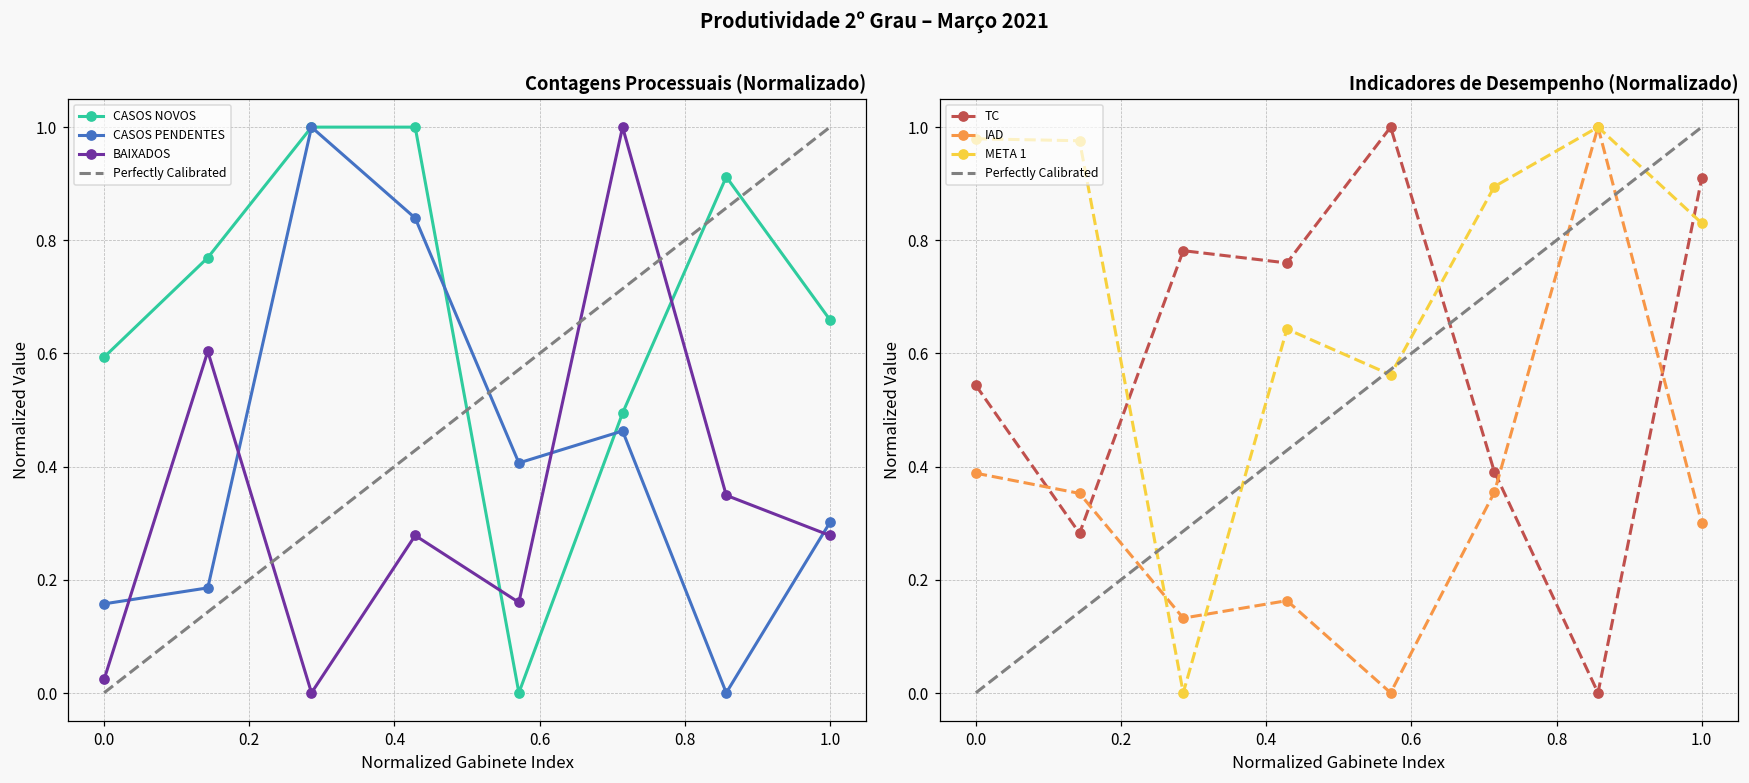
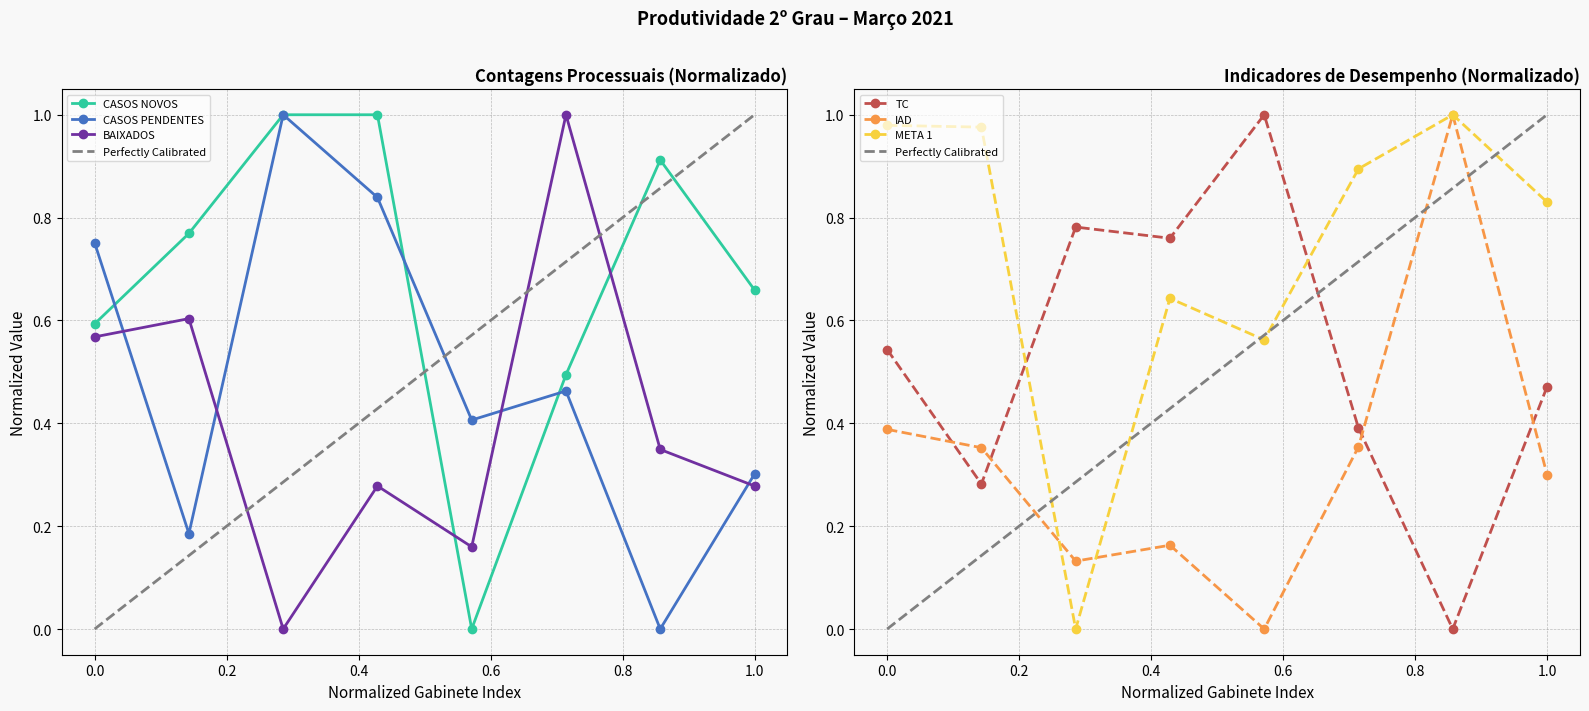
Contagens Processuais (Normalizado), CASOS PENDENTES, 0.0: 0.16 -> 0.75
Contagens Processuais (Normalizado), BAIXADOS, 0.0: 0.02 -> 0.57
Indicadores de Desempenho (Normalizado), TC, 1.0: 0.91 -> 0.47
